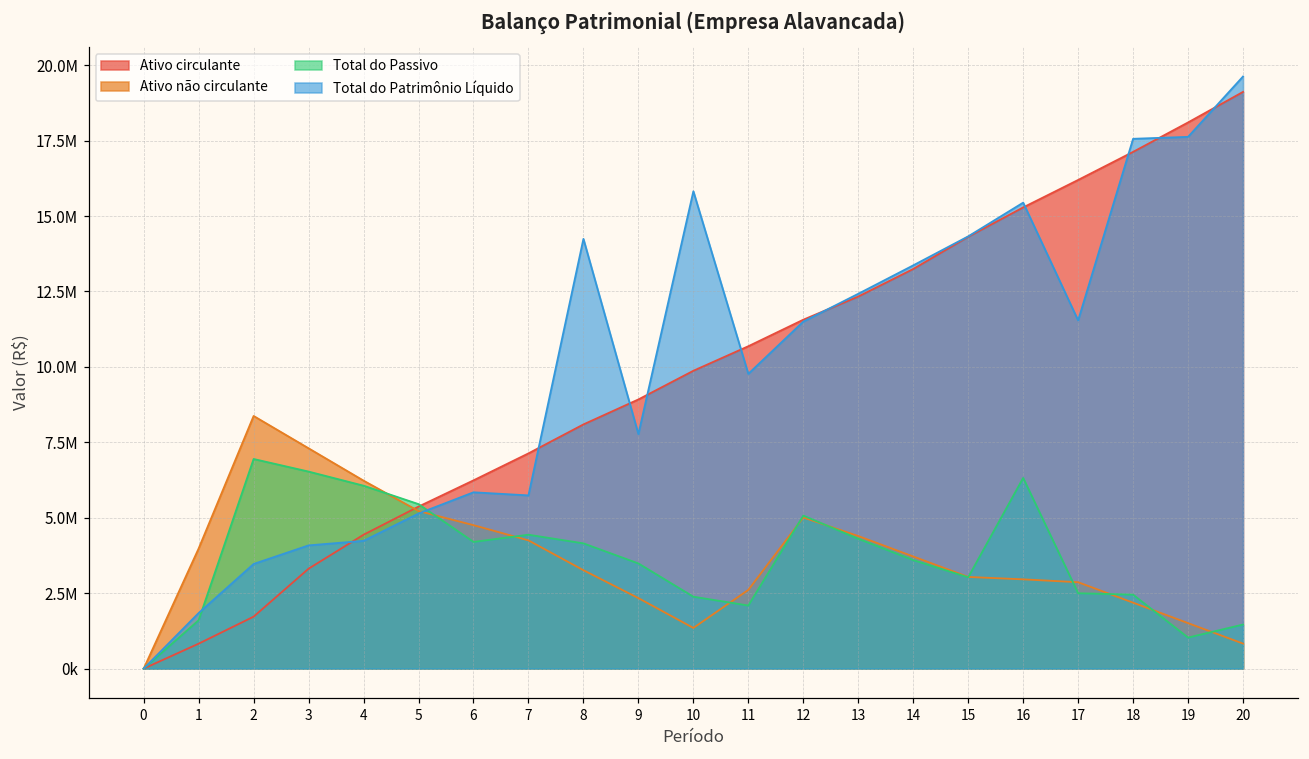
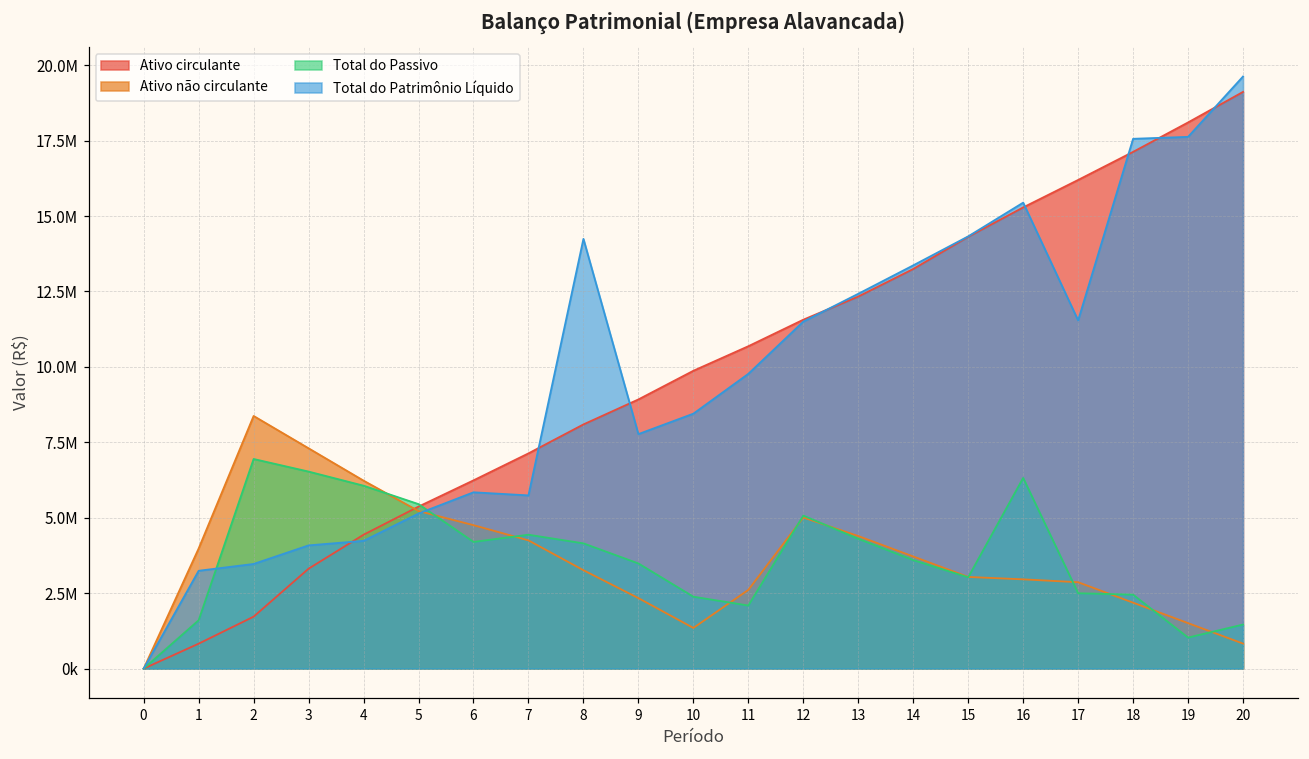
Total do Patrimônio Líquido, 1: 1800000 -> 3200000
Total do Patrimônio Líquido, 10: 15800000 -> 8400000
